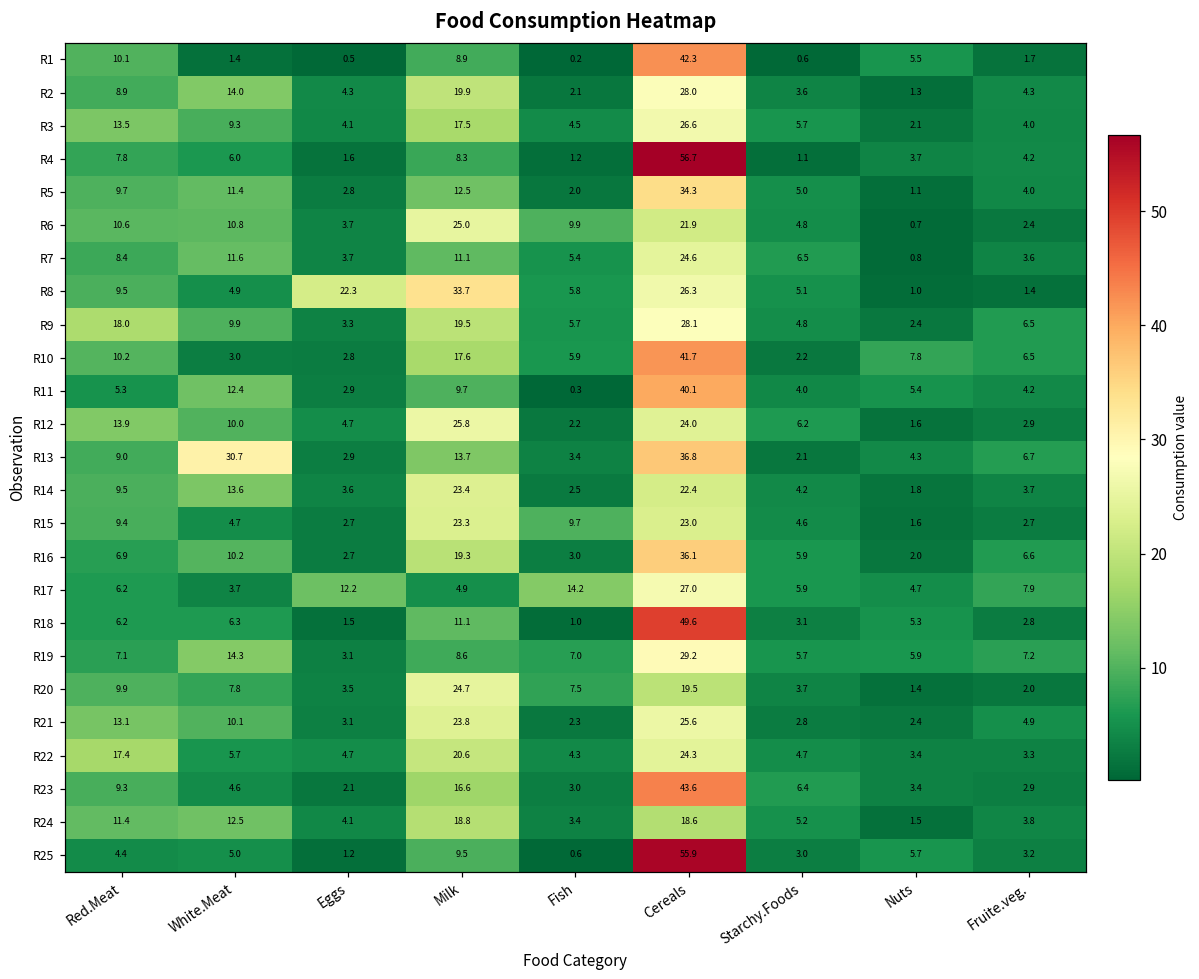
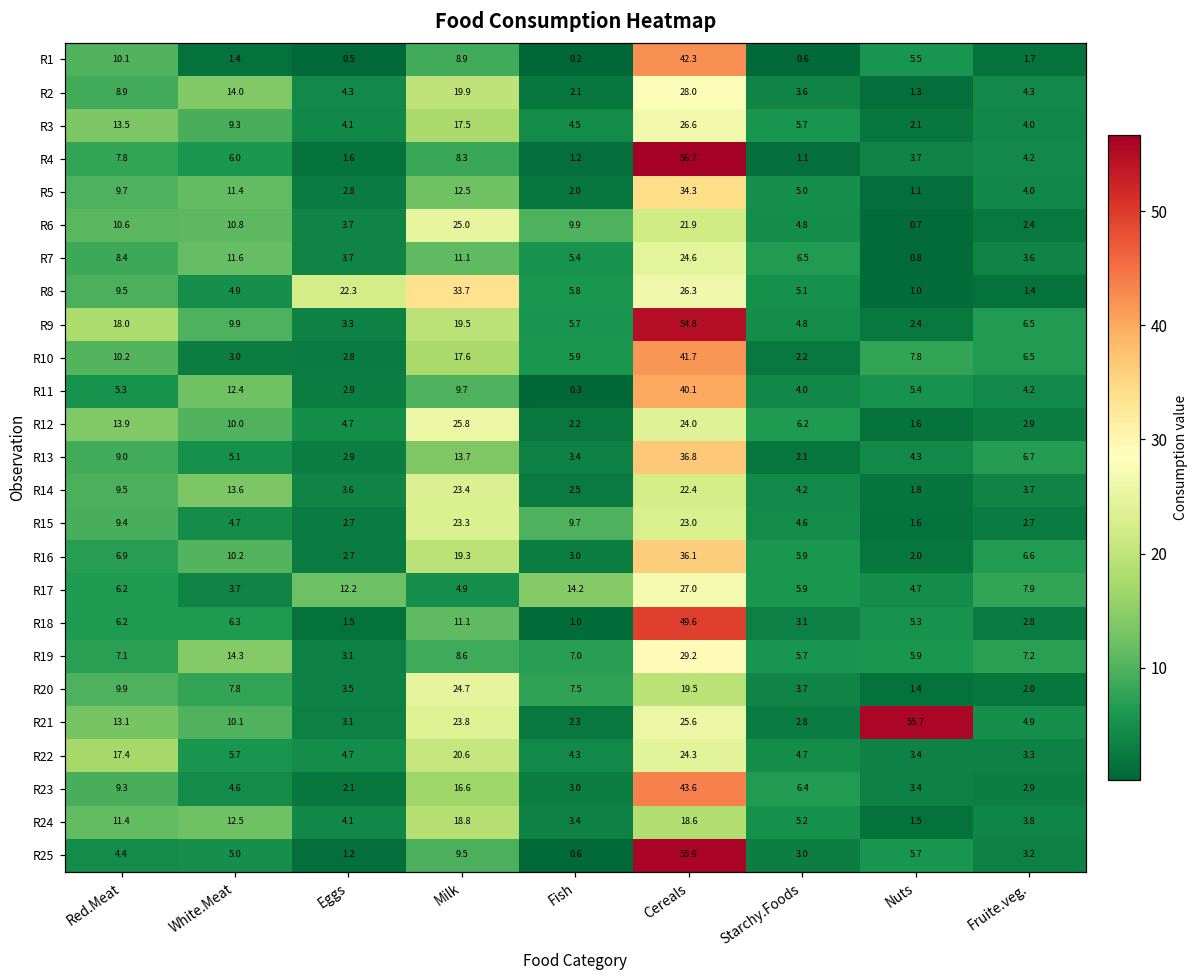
R9, Cereals: 28.1 -> 54.8
R13, White.Meat: 30.7 -> 5.1
R21, Nuts: 2.4 -> 55.7
